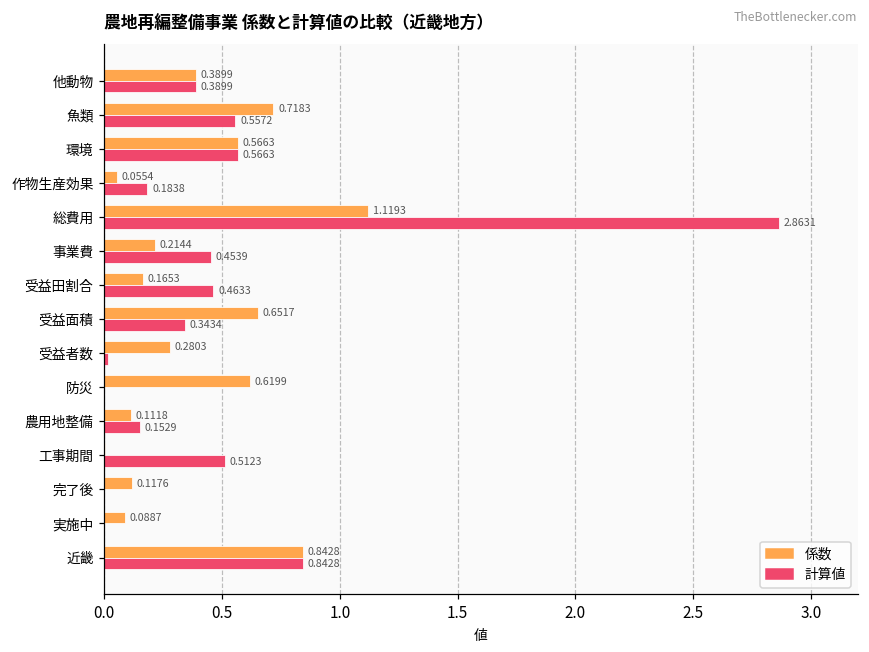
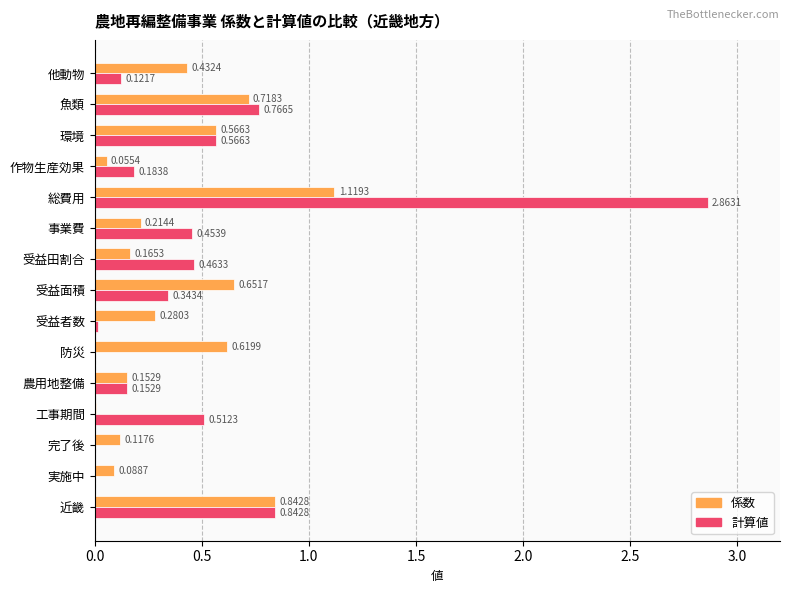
係数, 他動物: 0.3899 -> 0.4324
計算値, 他動物: 0.3899 -> 0.1217
計算値, 魚類: 0.5572 -> 0.7665
係数, 農用地整備: 0.1118 -> 0.1529
